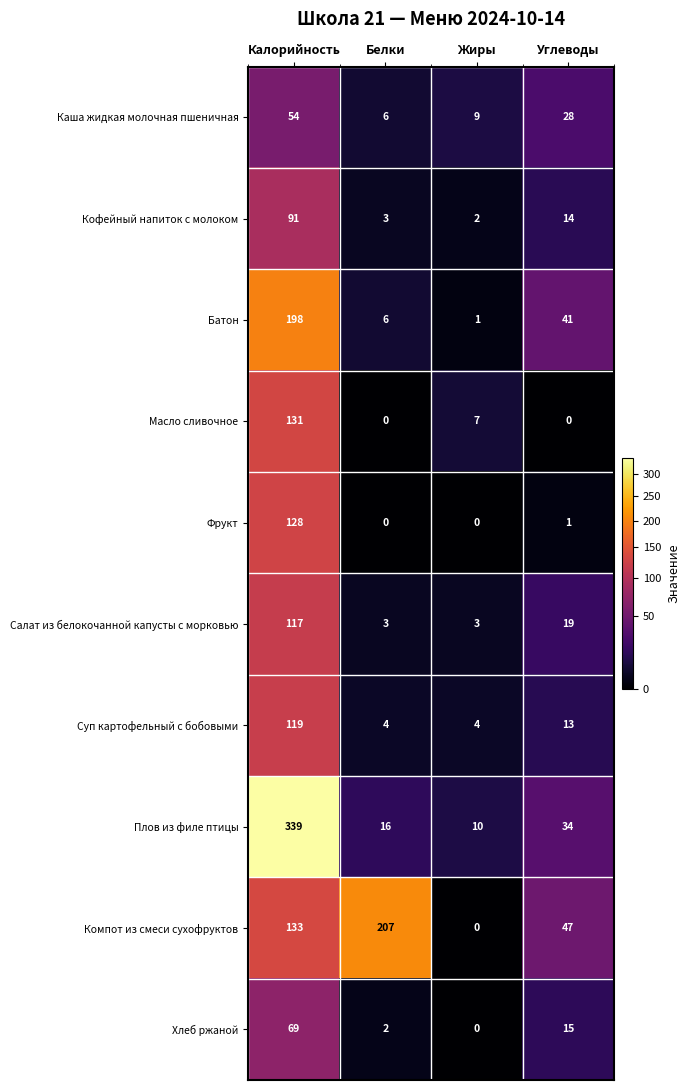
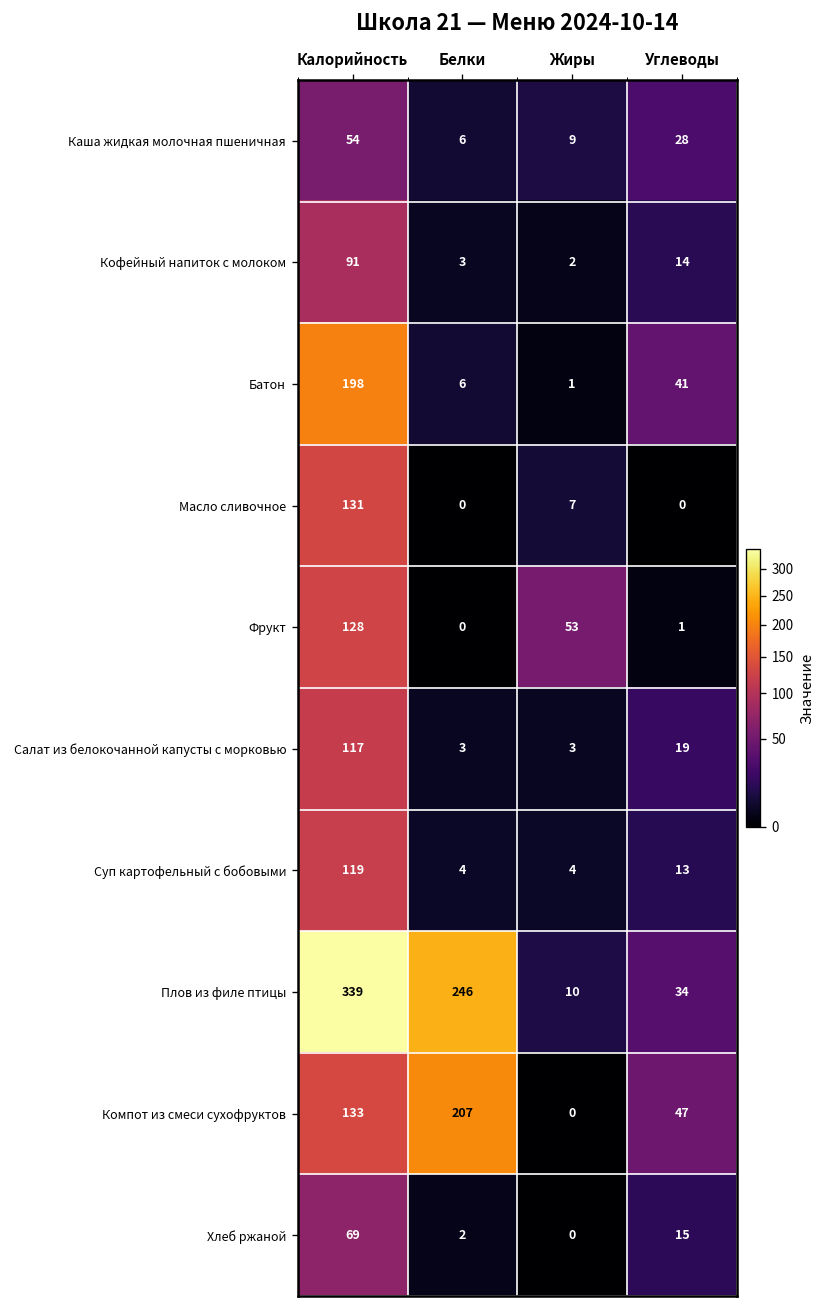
Фрукт, Жиры: 0 -> 53
Плов из филе птицы, Белки: 16 -> 246
